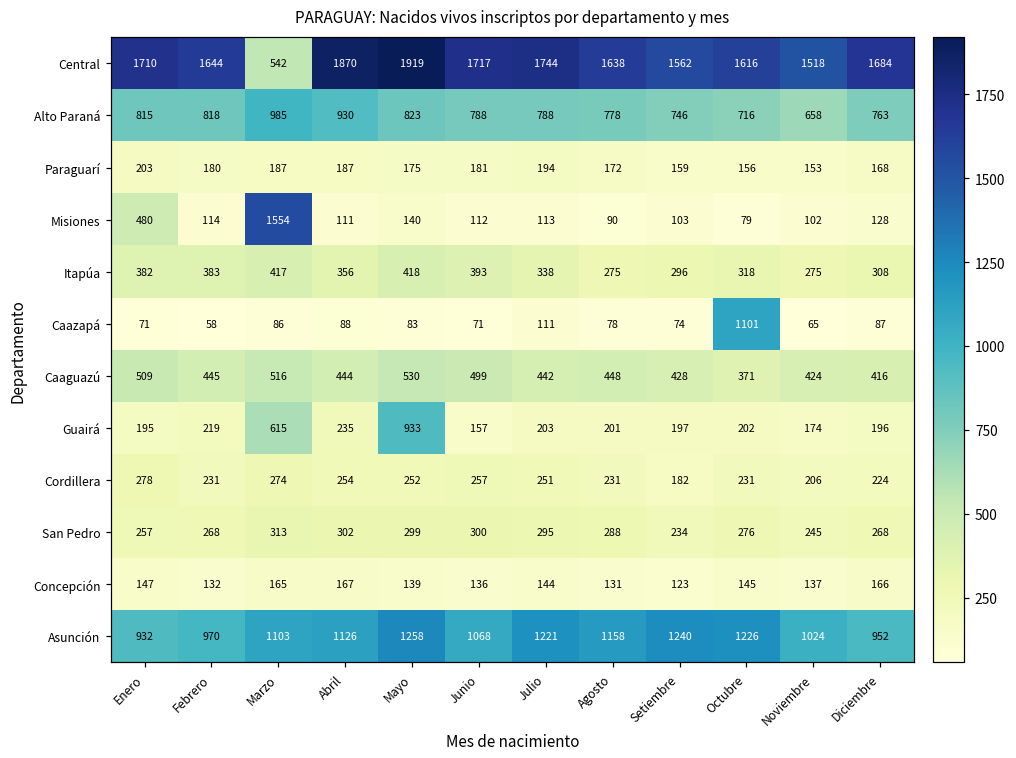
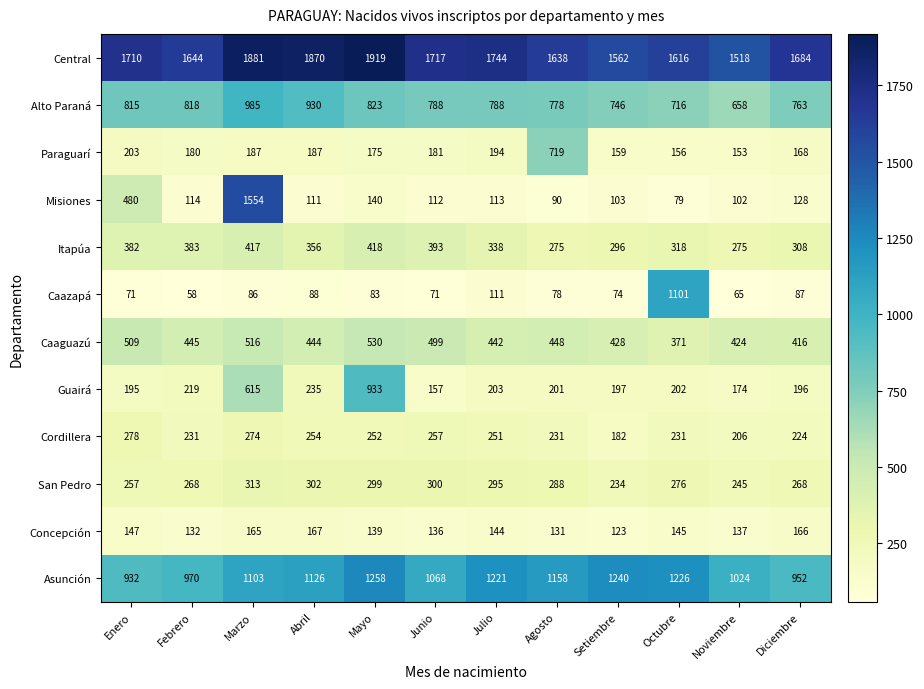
Central, Marzo: 542 -> 1881
Paraguarí, Agosto: 172 -> 719
